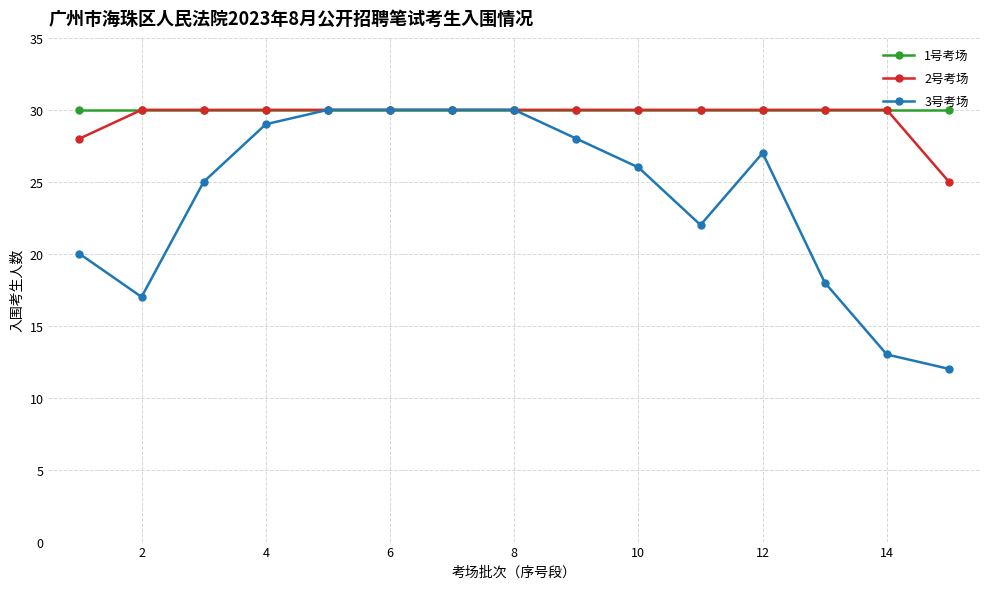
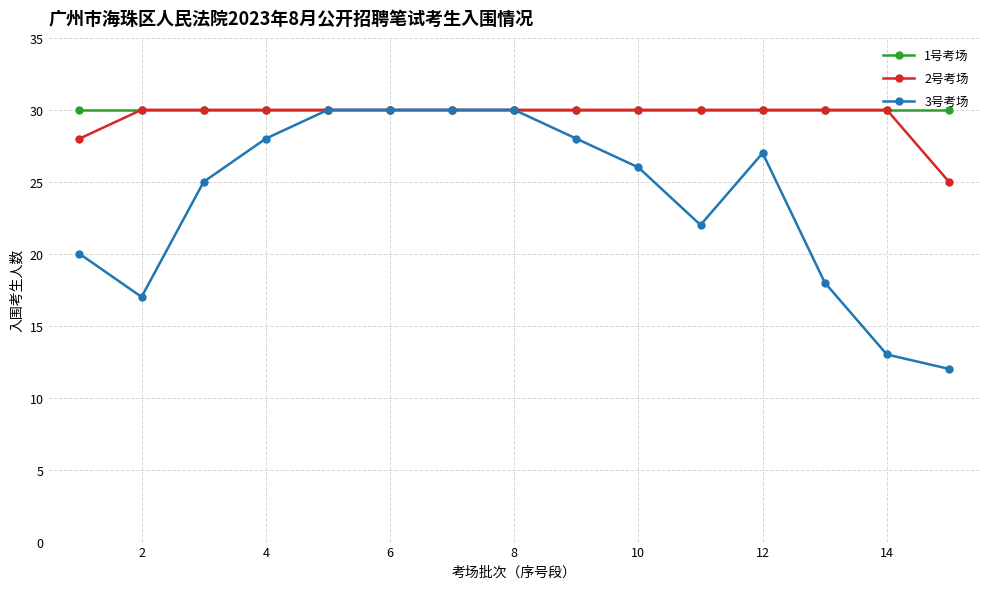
3号考场, 4: 29 -> 28
